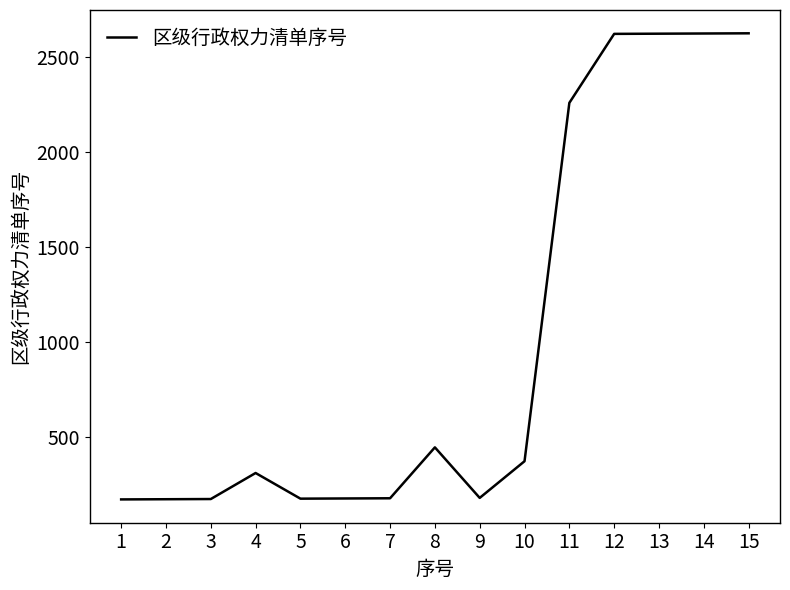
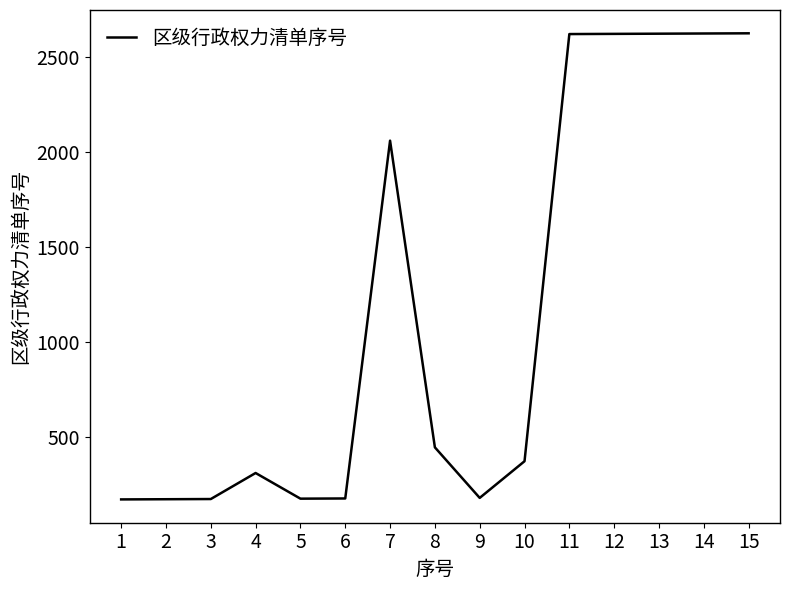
7: 180 -> 2060
11: 2260 -> 2620
